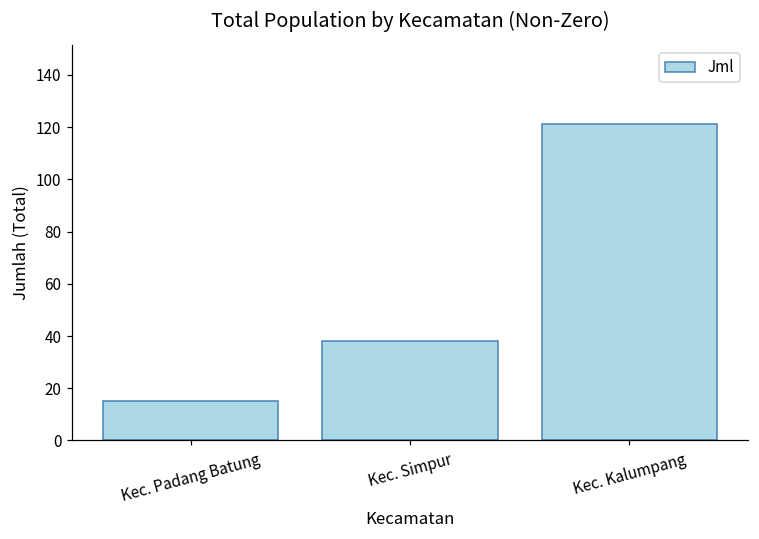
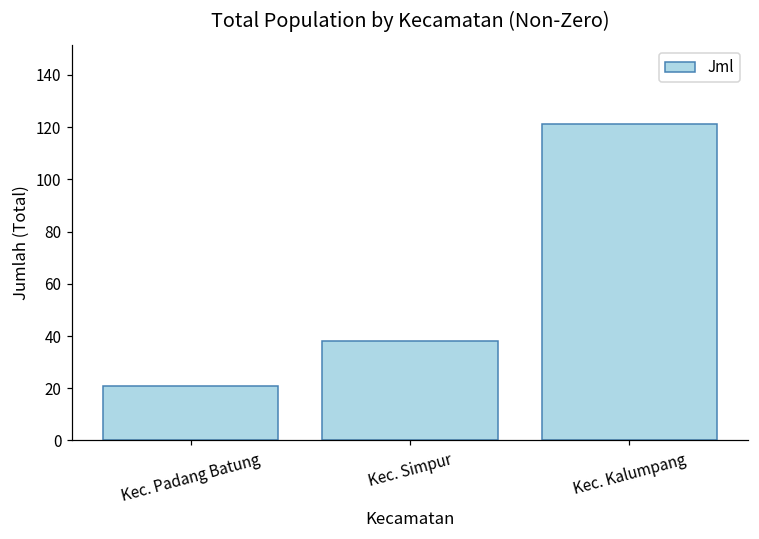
Kec. Padang Batung: 15 -> 21
